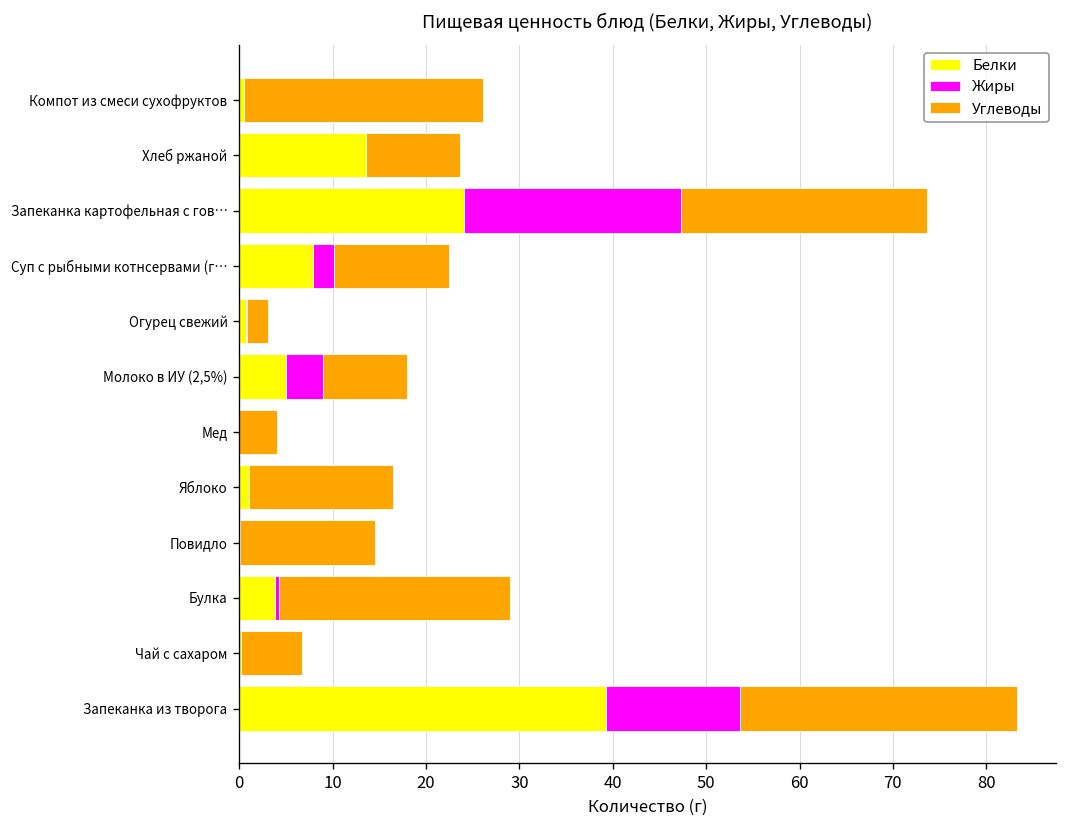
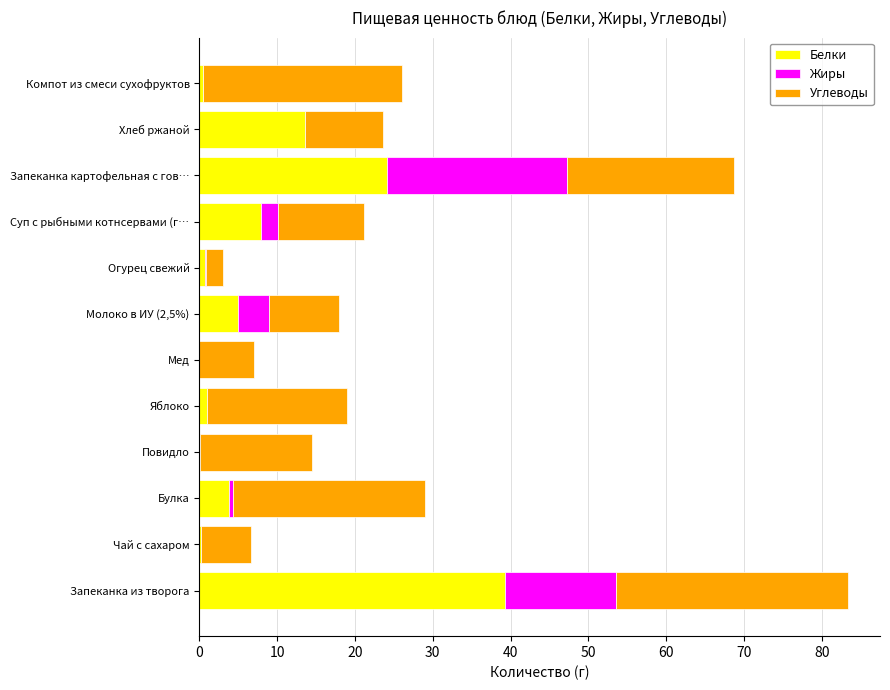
Углеводы, Запеканка картофельная с гов…: 26 -> 21
Углеводы, Суп с рыбными котнсервами (г…: 12 -> 11
Углеводы, Мед: 4 -> 7
Углеводы, Яблоко: 16 -> 18
